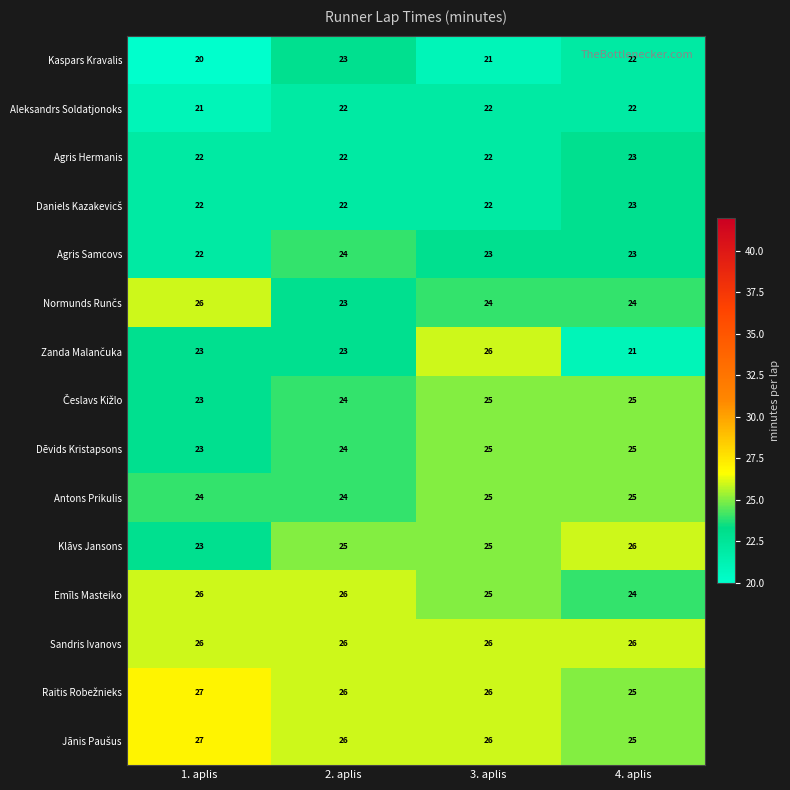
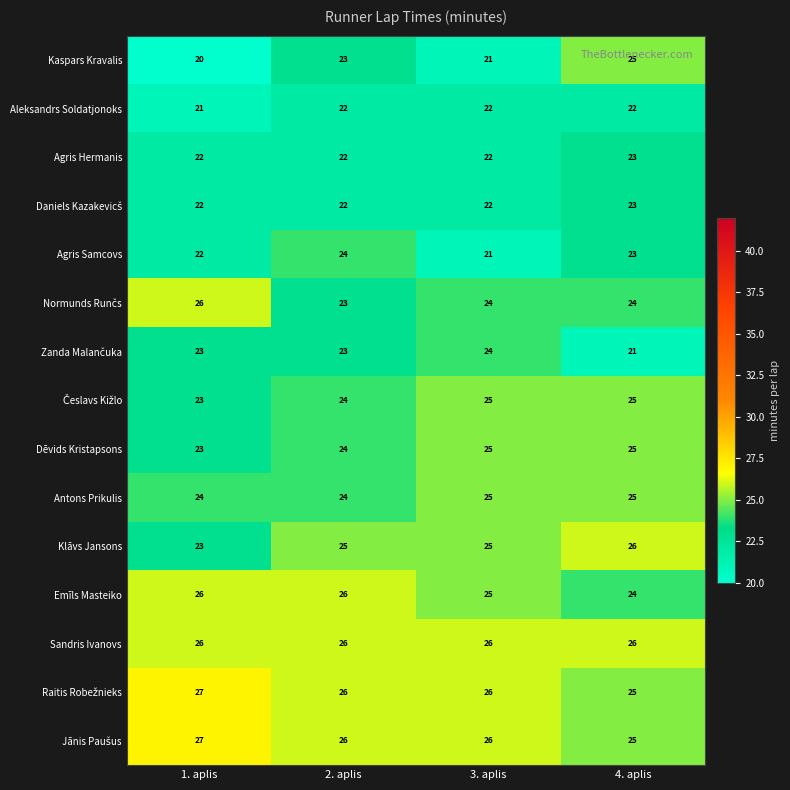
Kaspars Kravalis, 4. aplis: 22 -> 25
Agris Samcovs, 3. aplis: 23 -> 21
Zanda Malančuka, 3. aplis: 26 -> 24
